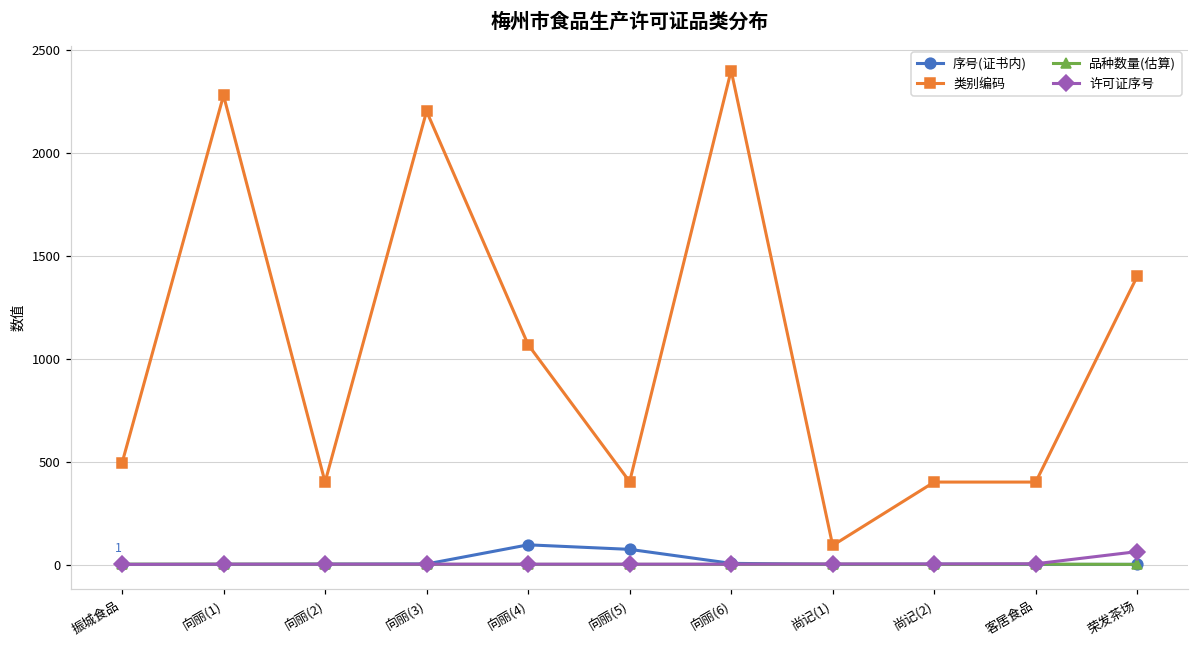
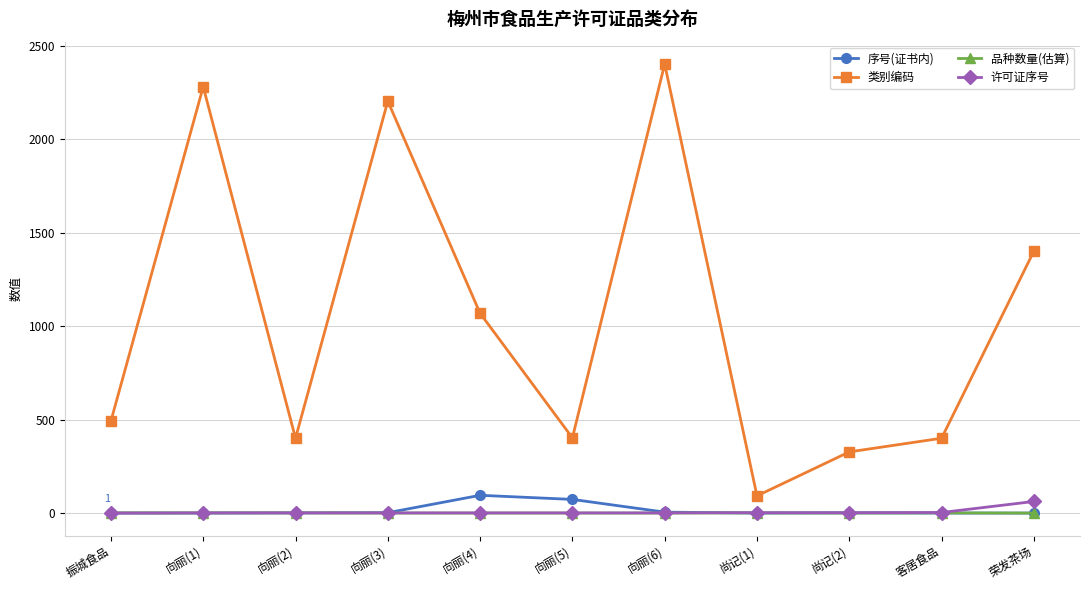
类别编码, 尚记(2): 400 -> 330
